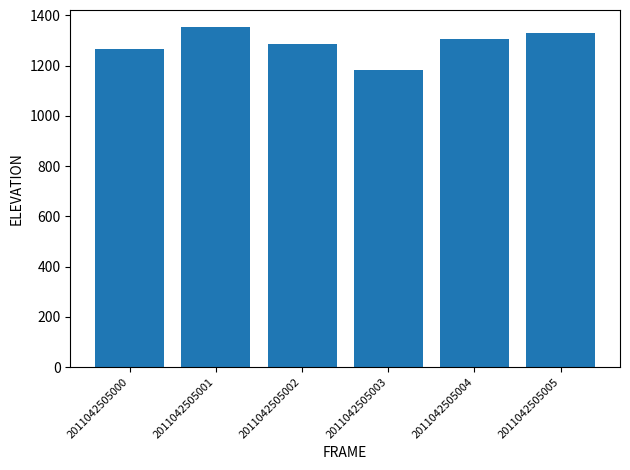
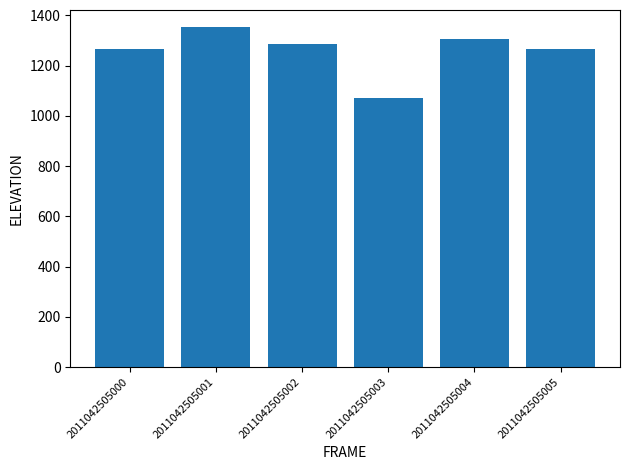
2011042505003: 1180 -> 1070
2011042505005: 1330 -> 1260
